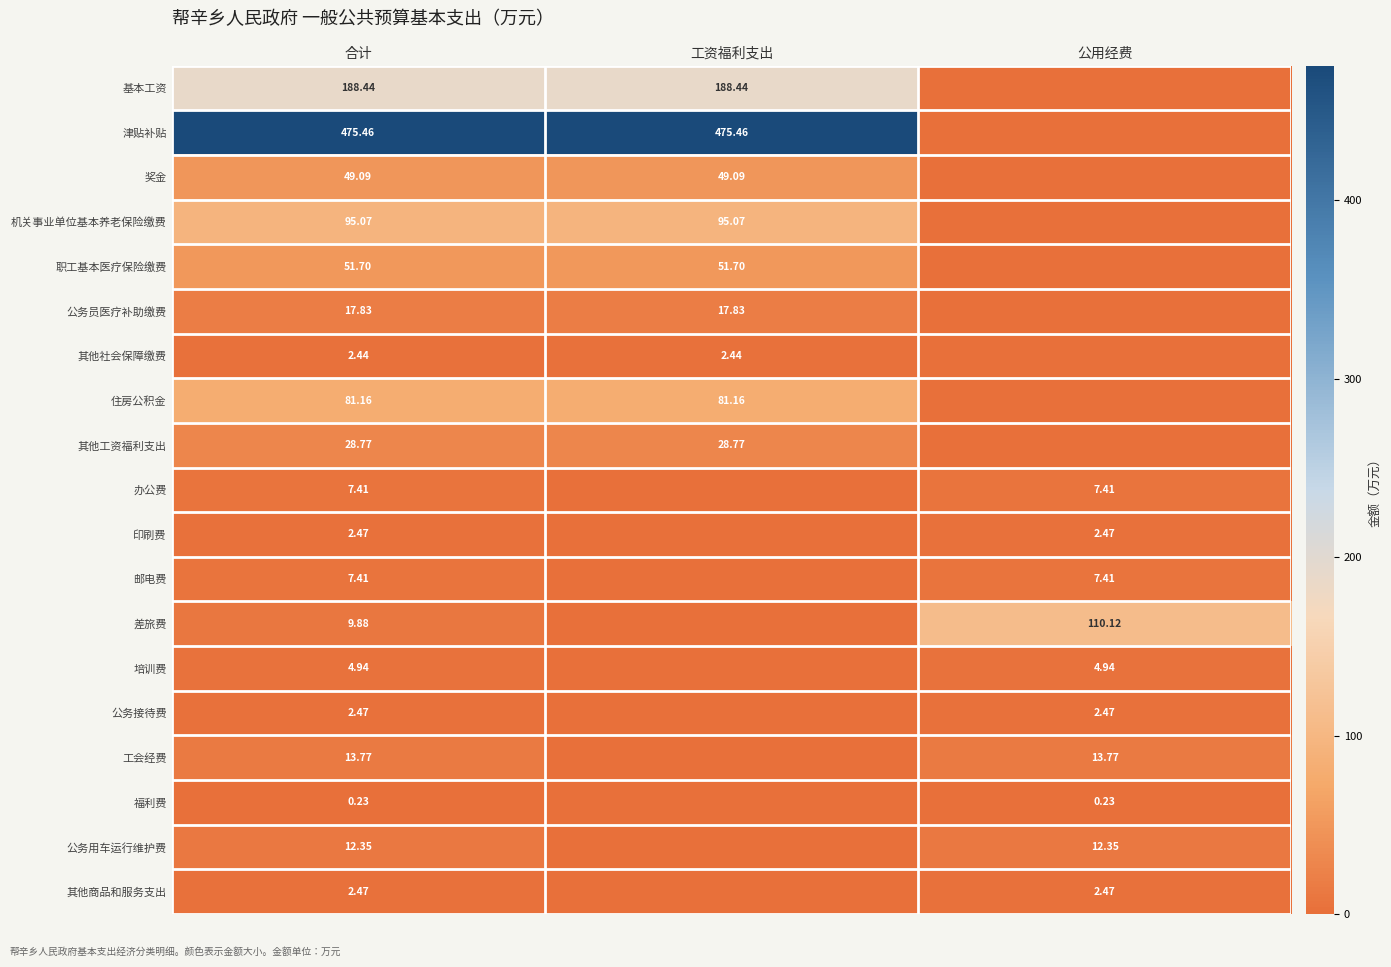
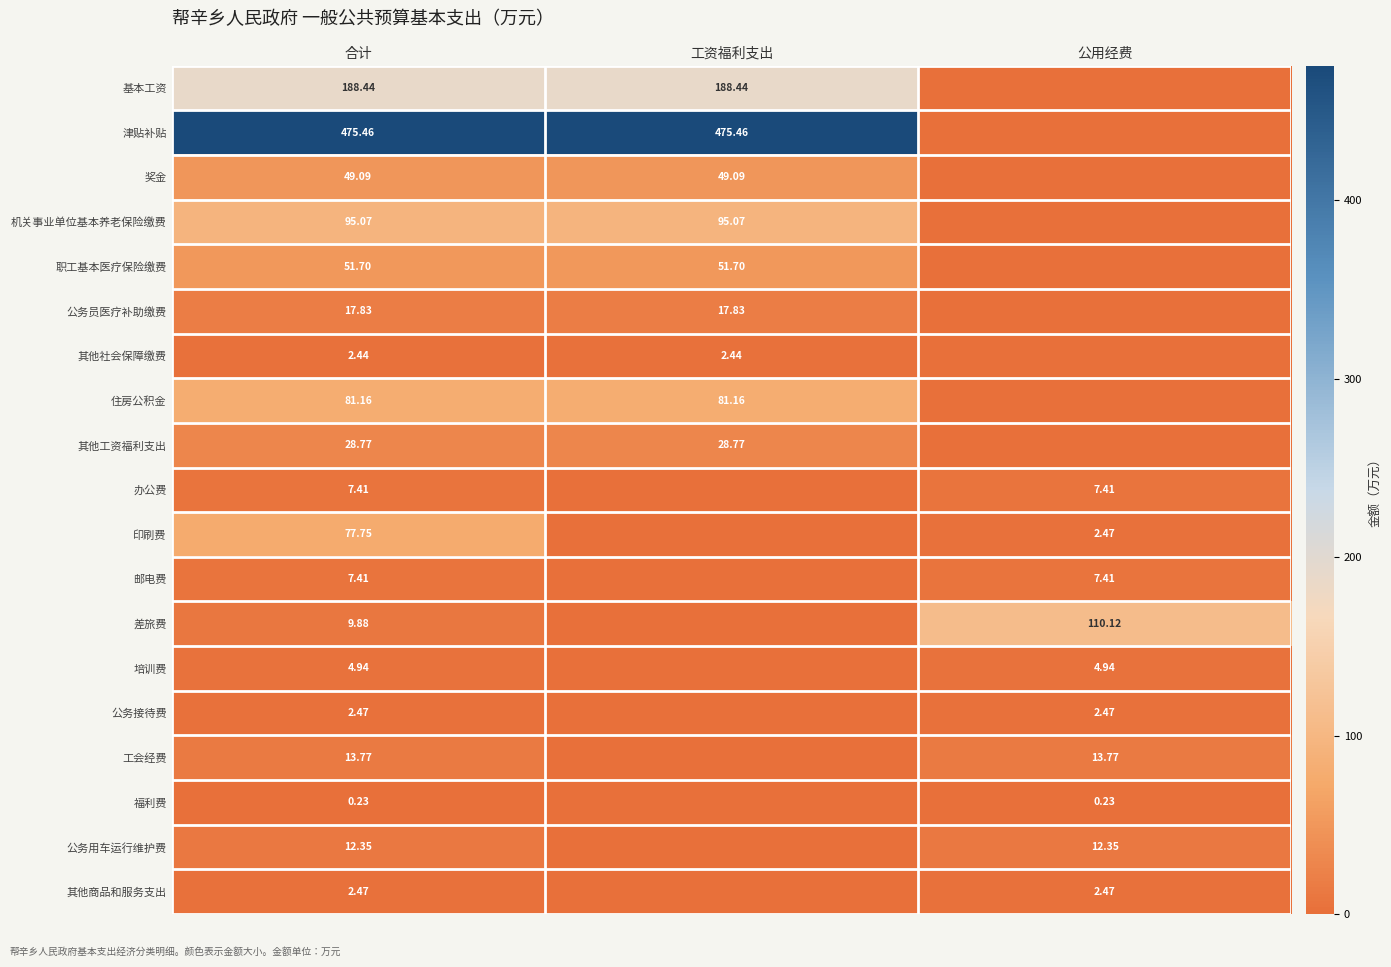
印刷费, 合计: 2.47 -> 77.75
